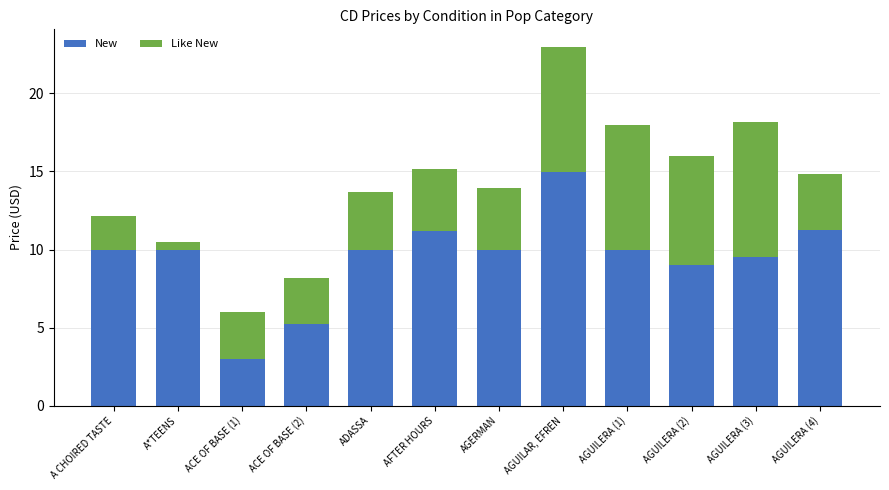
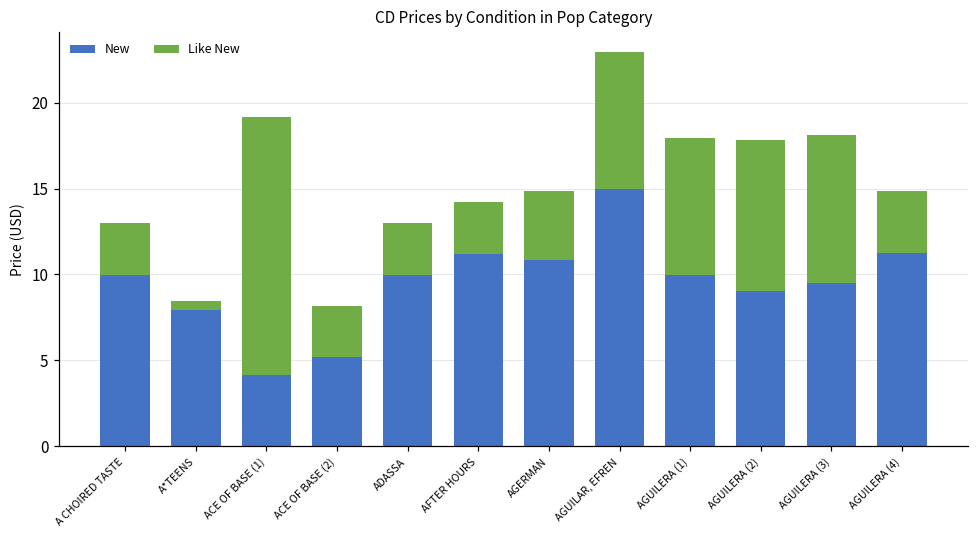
Like New, A CHOIRED TASTE: 2.1 -> 3.0
New, A*TEENS: 10.0 -> 8.0
New, ACE OF BASE (1): 3.0 -> 4.1
Like New, ACE OF BASE (1): 3.0 -> 15.0
Like New, ADASSA: 3.7 -> 3.0
Like New, AFTER HOURS: 4.0 -> 3.0
New, AGERMAN: 10.0 -> 10.9
Like New, AGUILERA (2): 7.0 -> 8.8
